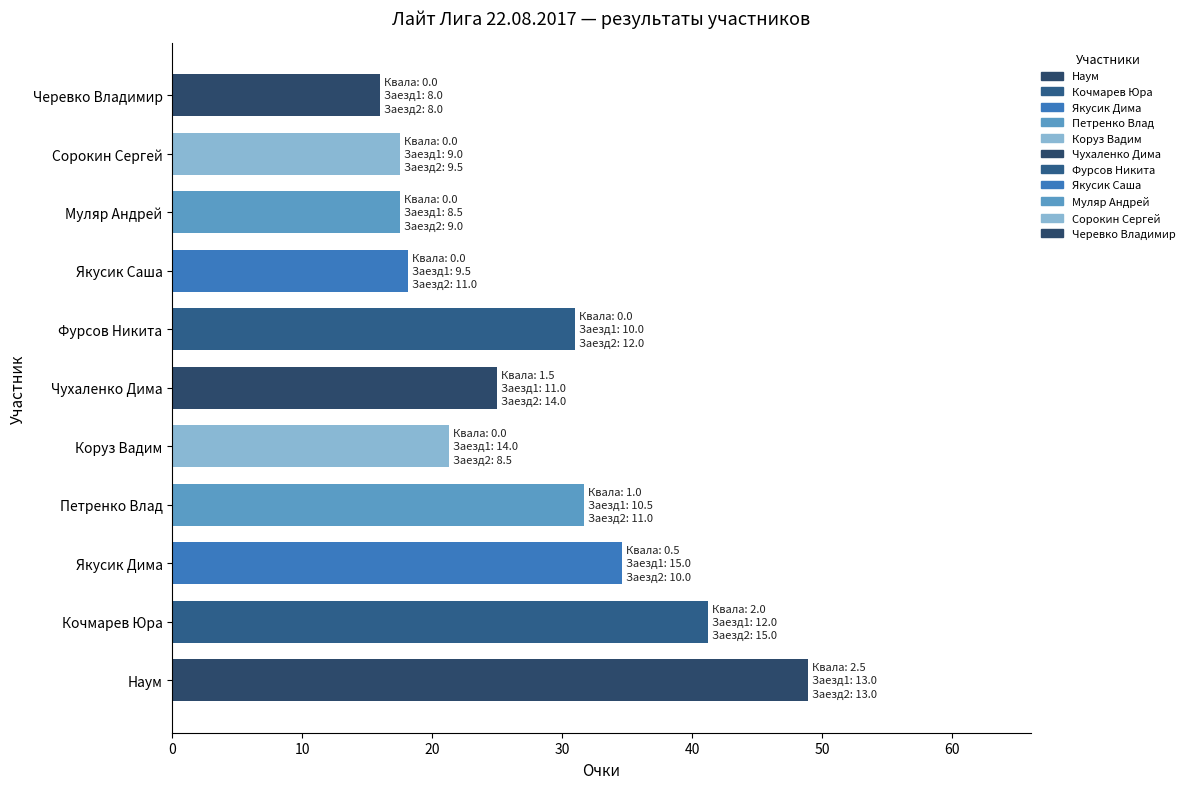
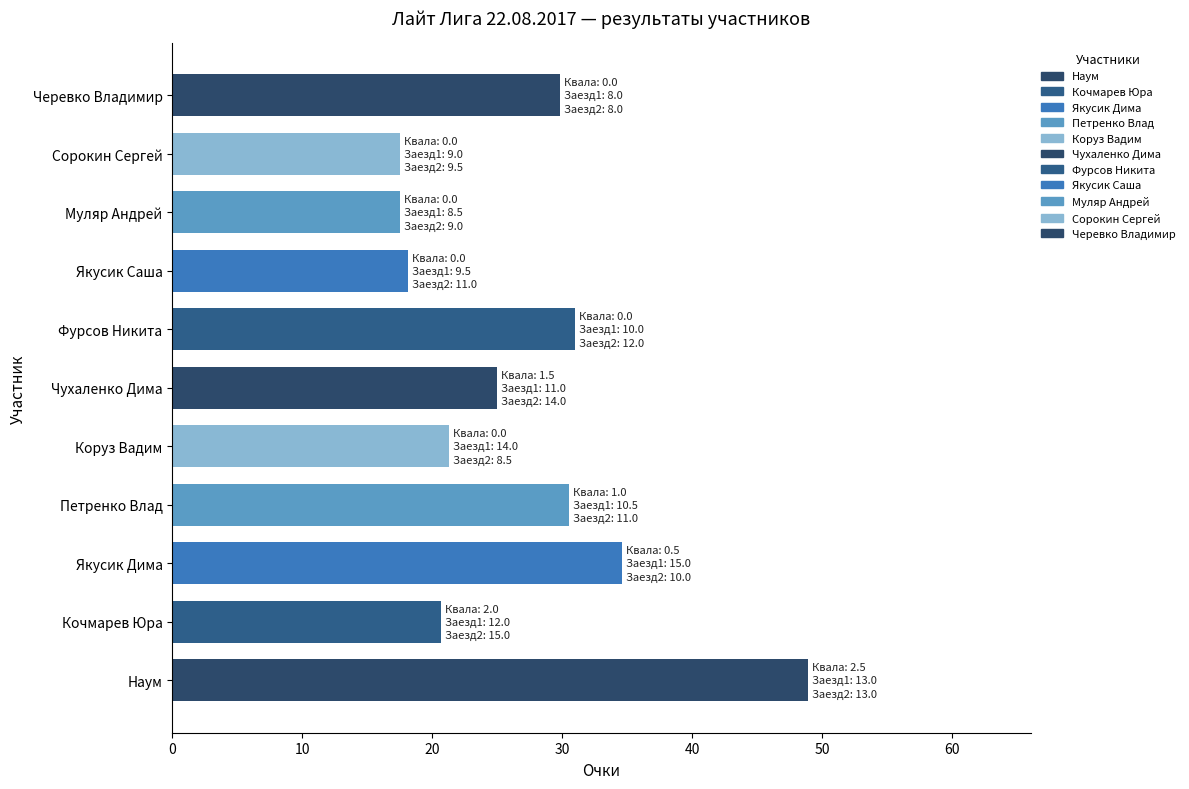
Черевко Владимир: 16.0 -> 29.8
Петренко Влад: 31.7 -> 30.5
Кочмарев Юра: 41.2 -> 20.7
